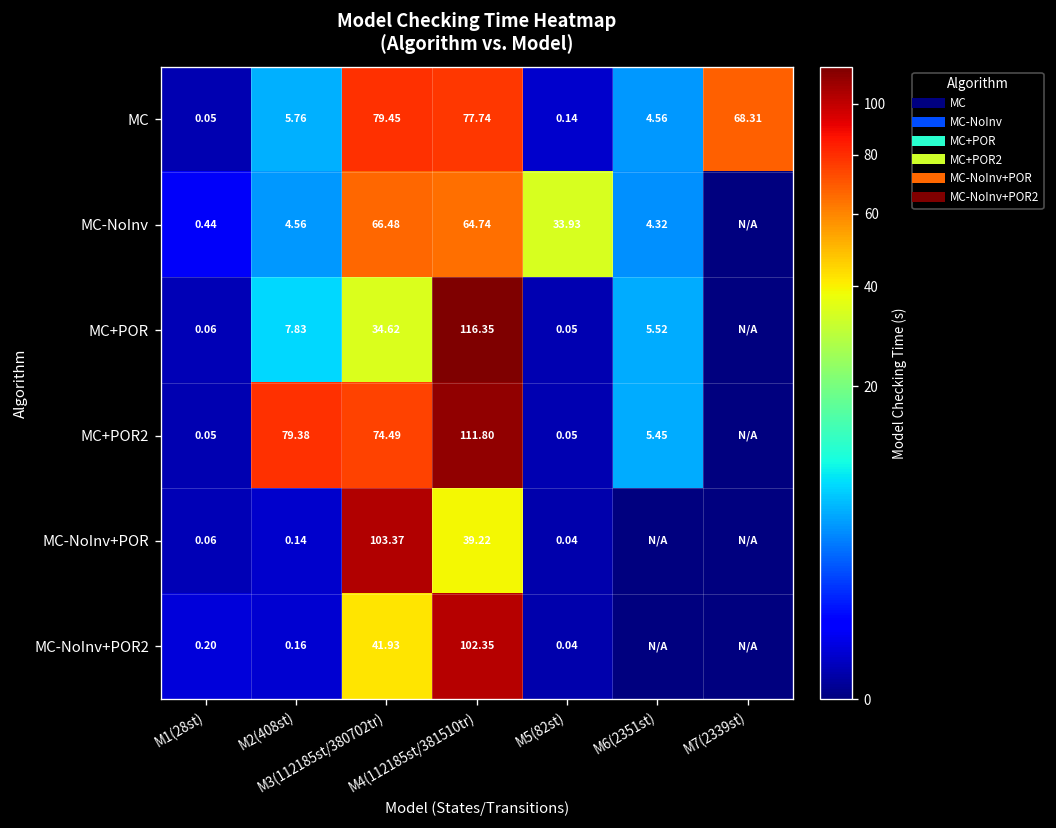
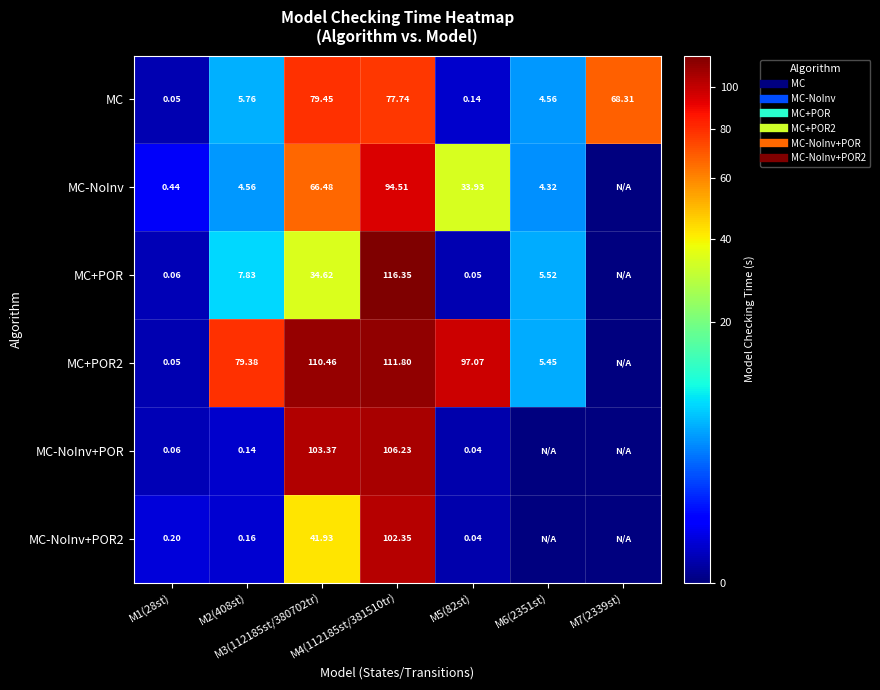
MC-NoInv, M4(112185st/381510tr): 64.74 -> 94.51
MC+POR2, M3(112185st/380702tr): 74.49 -> 110.46
MC+POR2, M5(82st): 0.05 -> 97.07
MC-NoInv+POR, M4(112185st/381510tr): 39.22 -> 106.23
